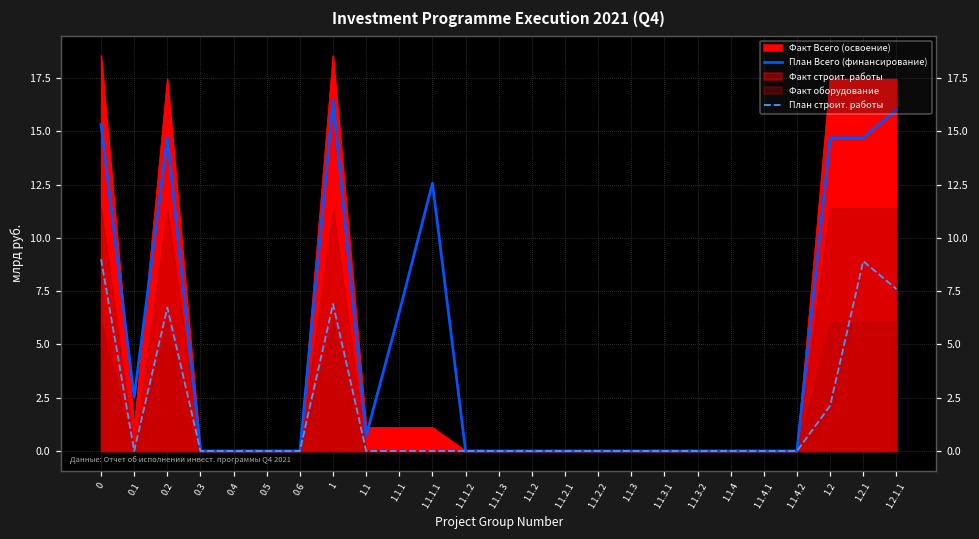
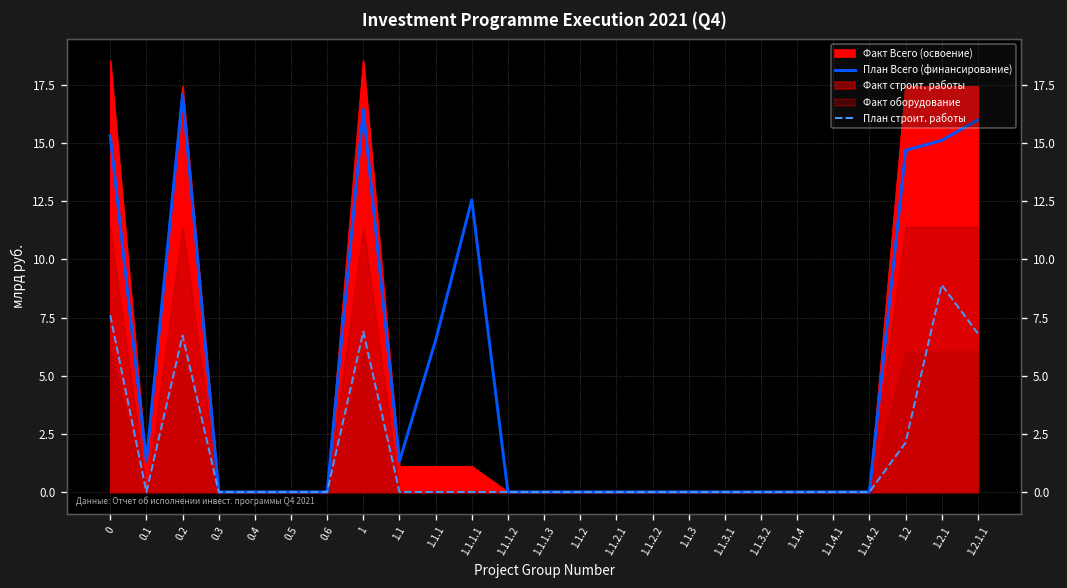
План строит. работы, 0: 9.0 -> 7.6
План Всего (финансирование), 0.1: 2.5 -> 1.3
План Всего (финансирование), 0.2: 14.7 -> 17.1
План Всего (финансирование), 1.1: 0.7 -> 1.3
План Всего (финансирование), 1.2.1: 14.7 -> 15.1
План строит. работы, 1.2.1.1: 7.6 -> 6.8
